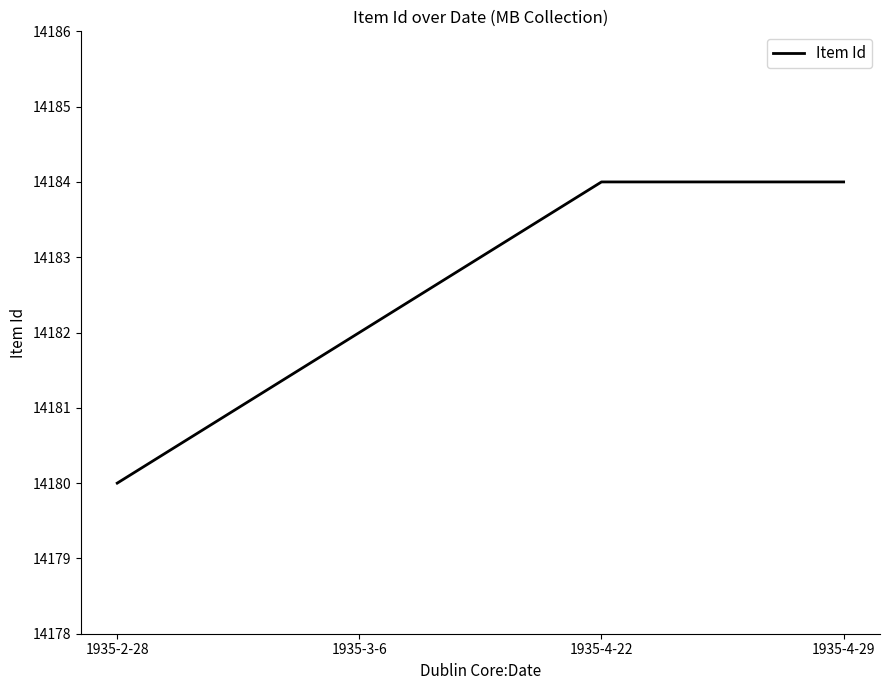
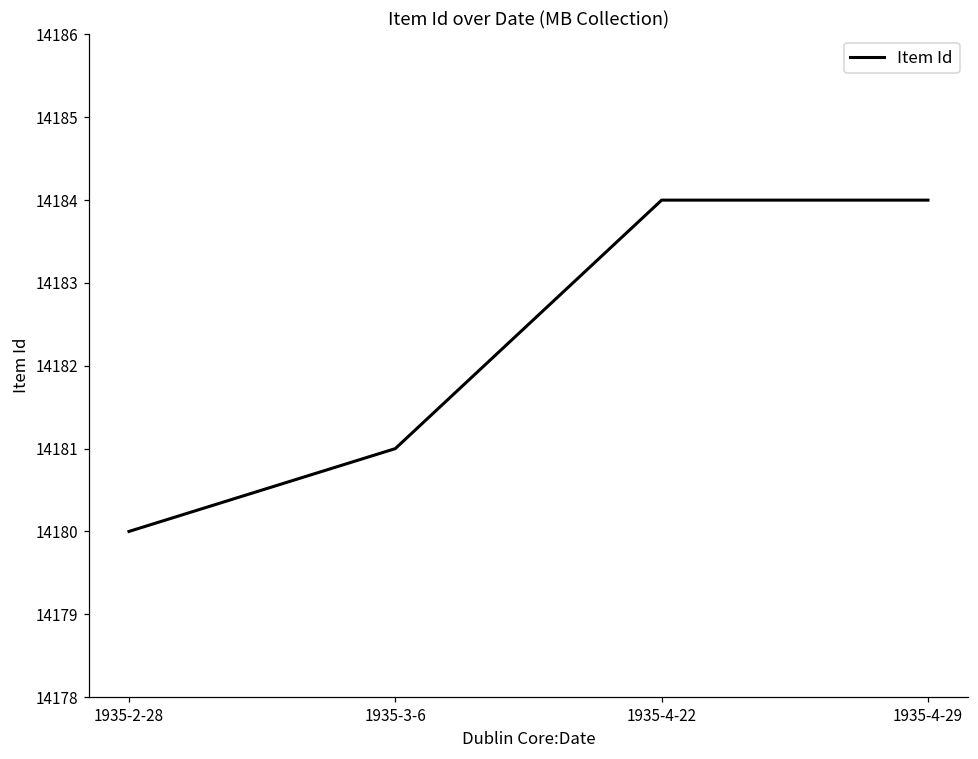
1935-3-6: 14182 -> 14181
